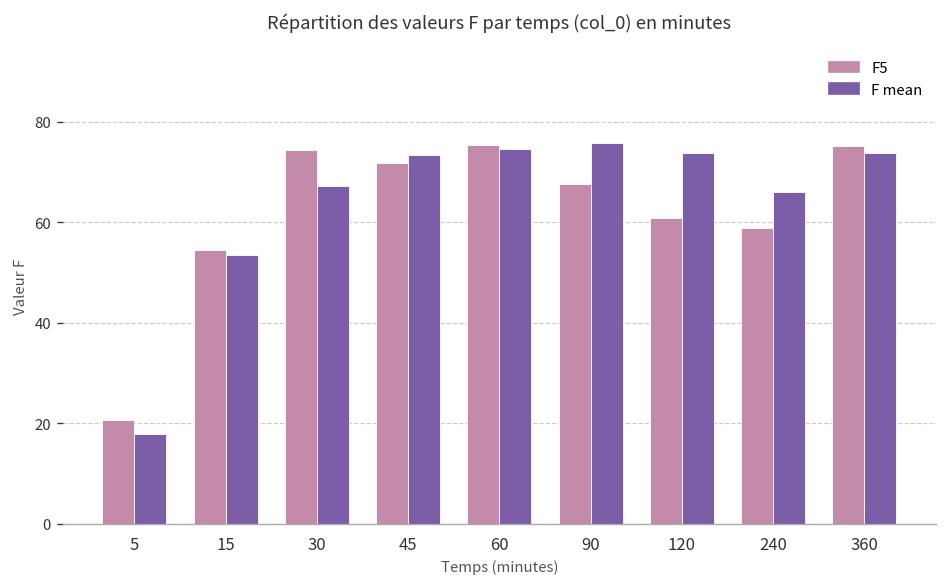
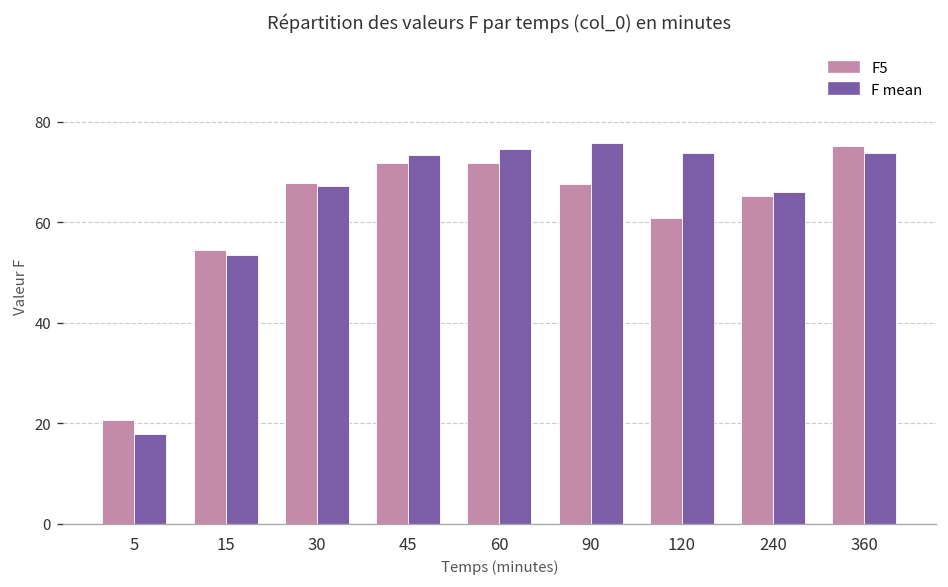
F5, 30: 74 -> 68
F5, 60: 75 -> 72
F5, 240: 59 -> 65
